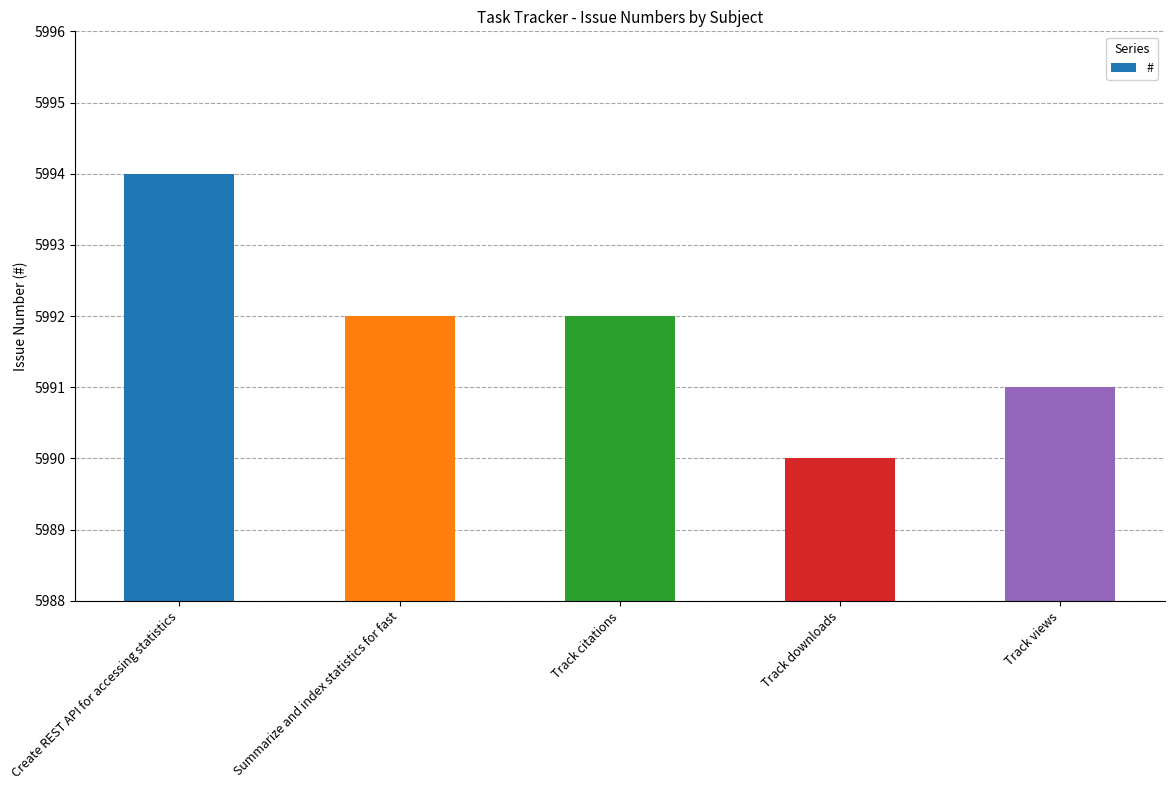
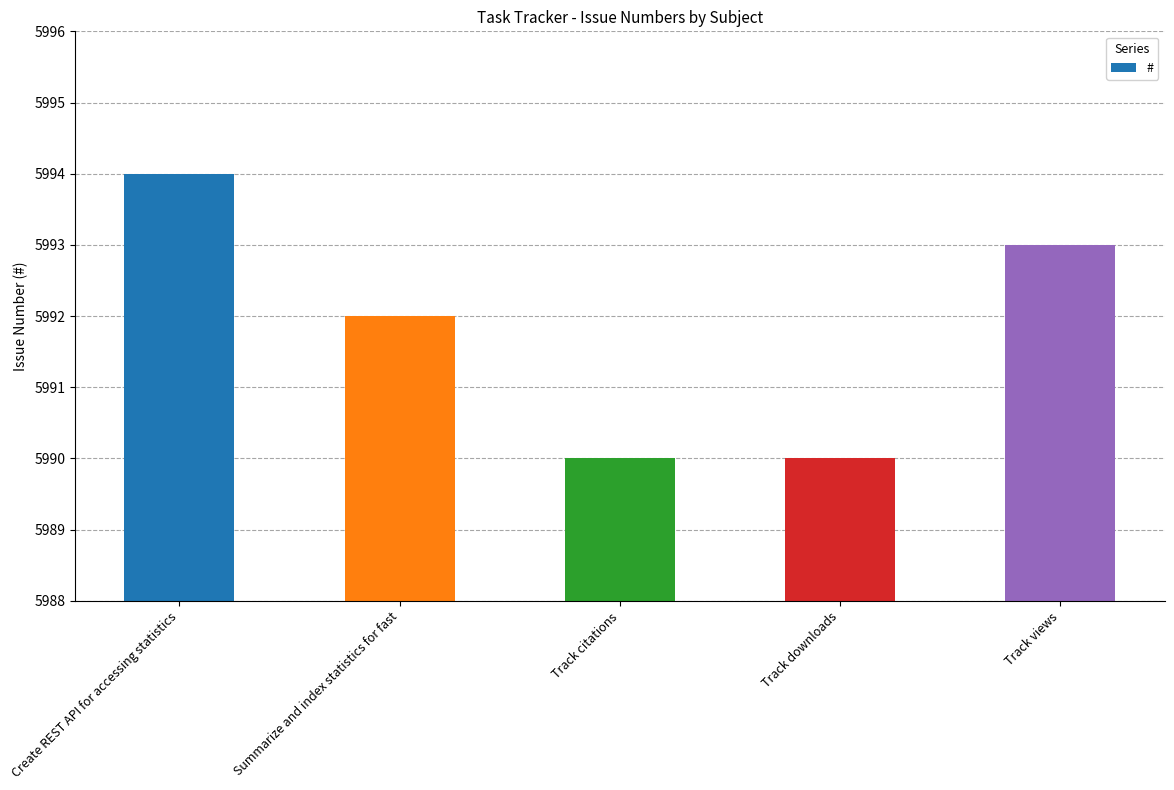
Track citations: 5992 -> 5990
Track views: 5991 -> 5993
